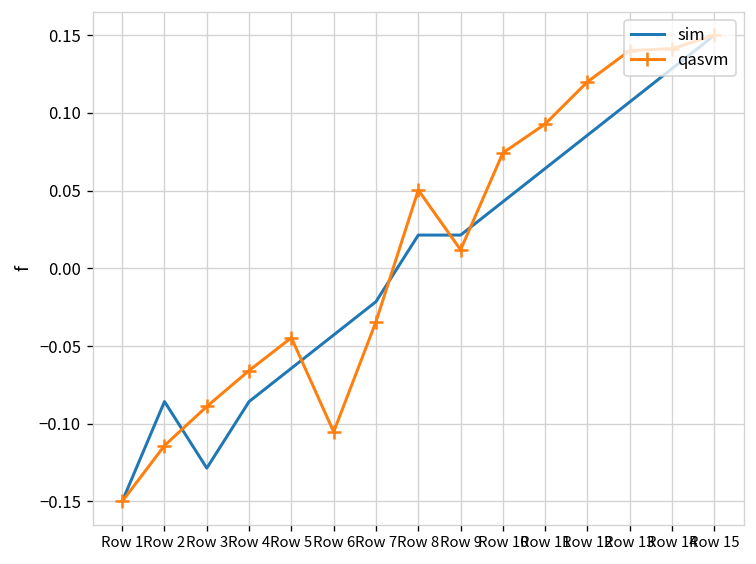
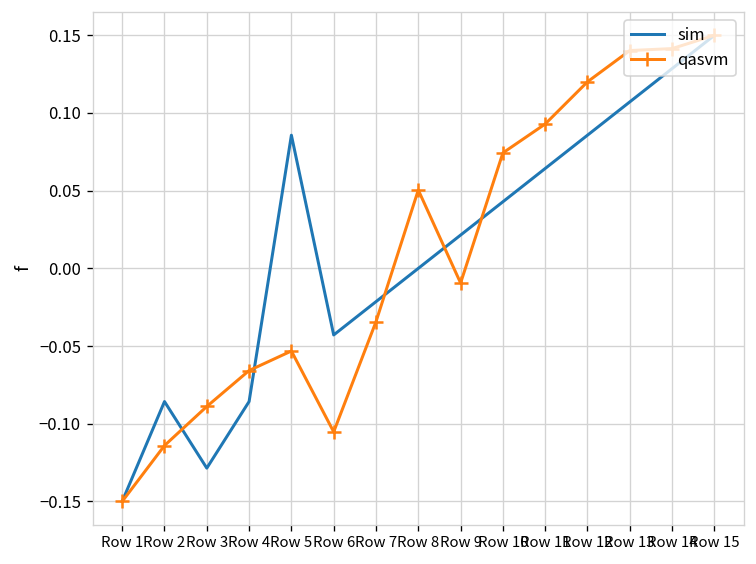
sim, Row 5: -0.064 -> 0.086
qasvm, Row 5: -0.045 -> -0.053
sim, Row 8: 0.021 -> 0.000
qasvm, Row 9: 0.012 -> -0.009
